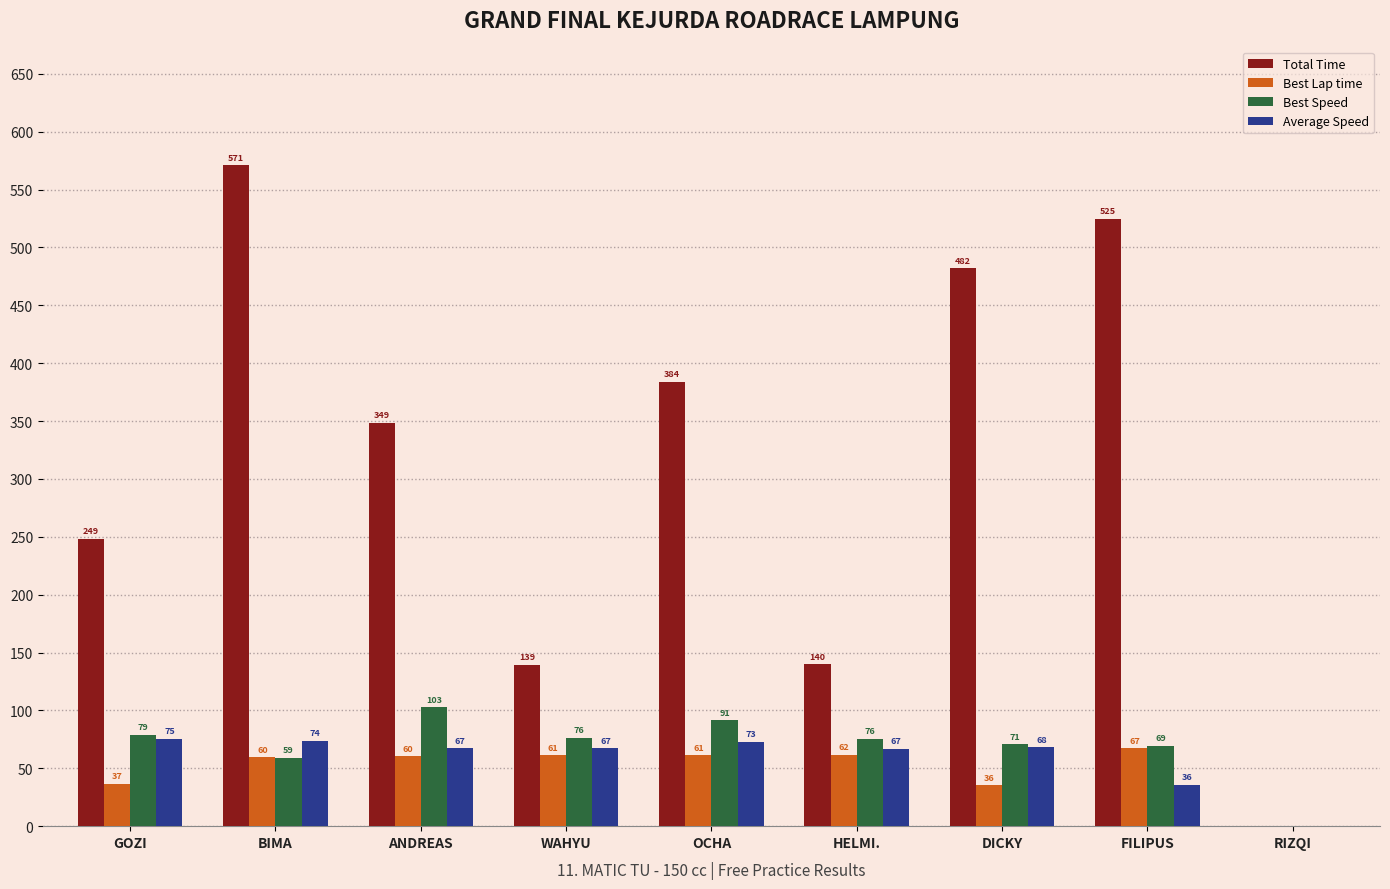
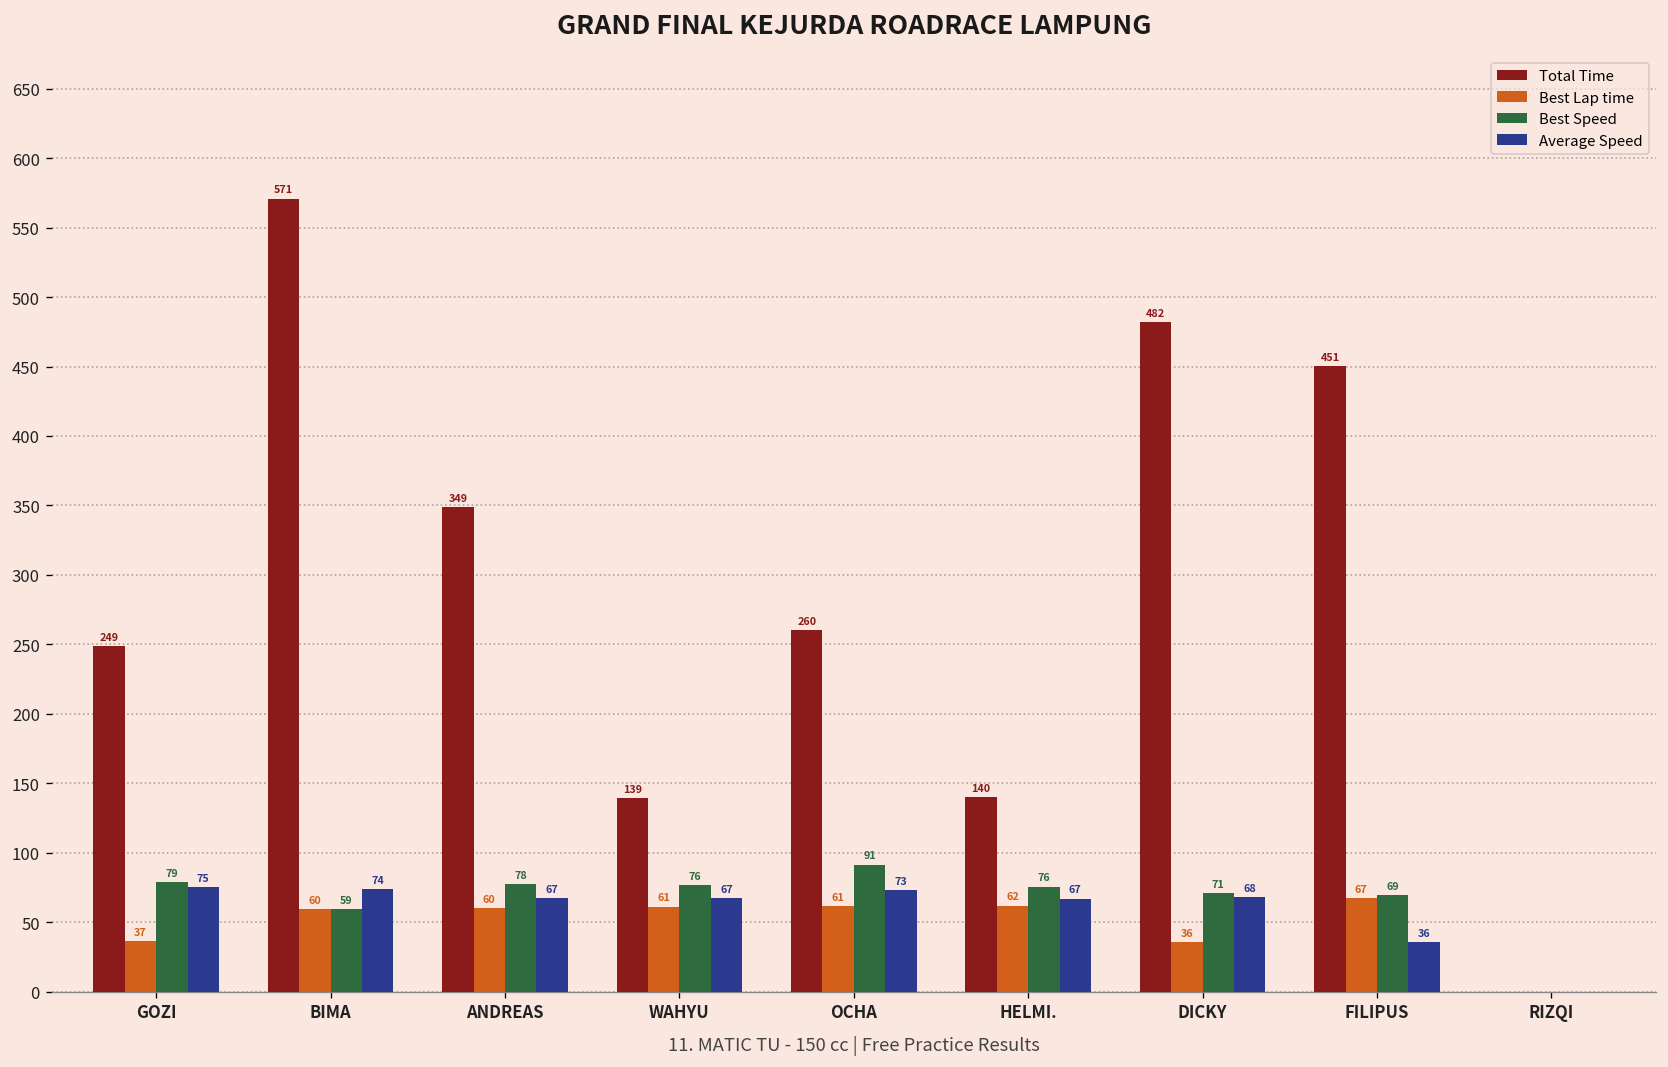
Best Speed, ANDREAS: 103 -> 78
Total Time, OCHA: 384 -> 260
Total Time, FILIPUS: 525 -> 451
